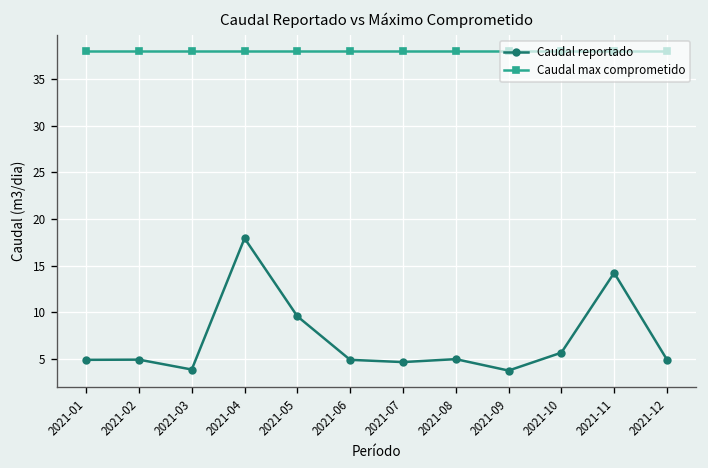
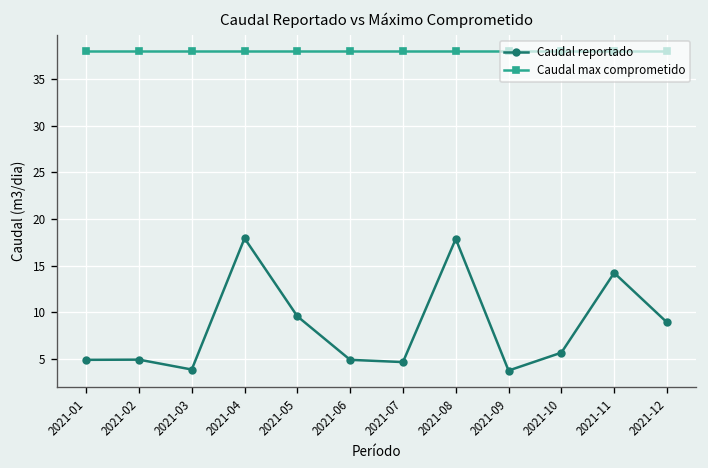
Caudal reportado, 2021-08: 5 -> 18
Caudal reportado, 2021-12: 5 -> 9
